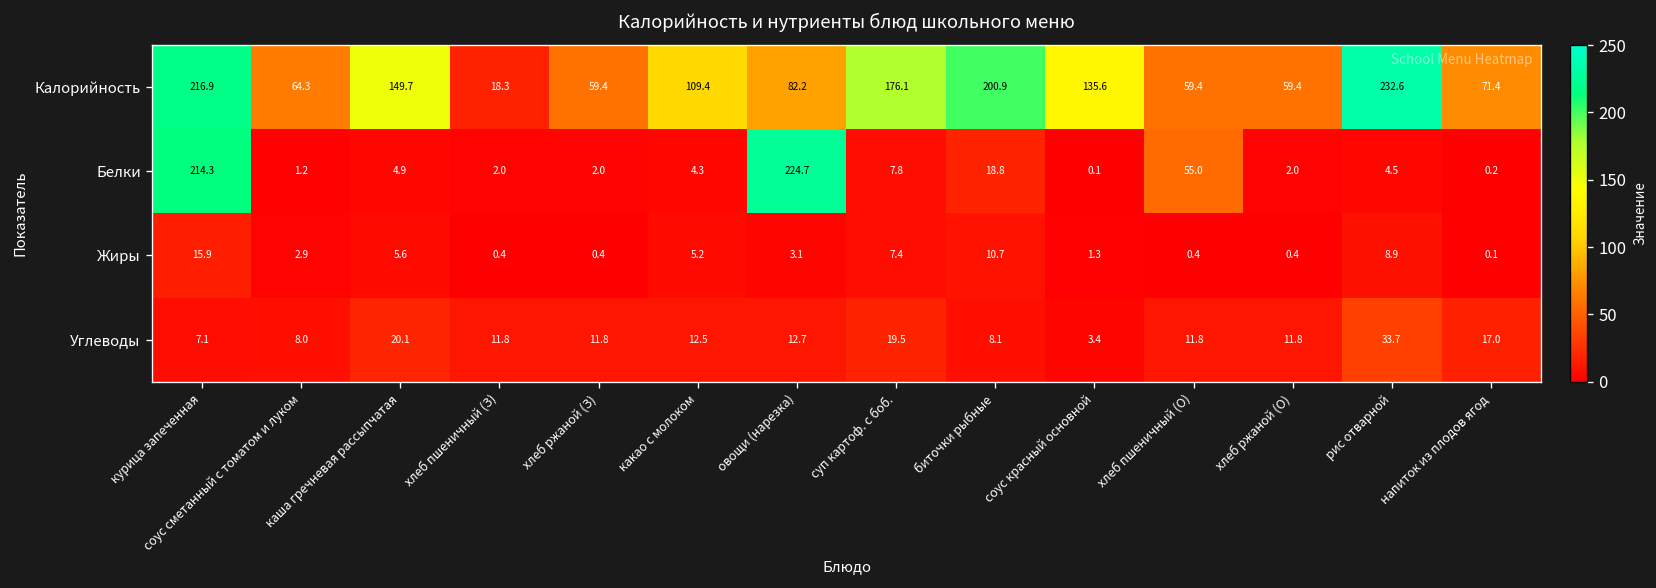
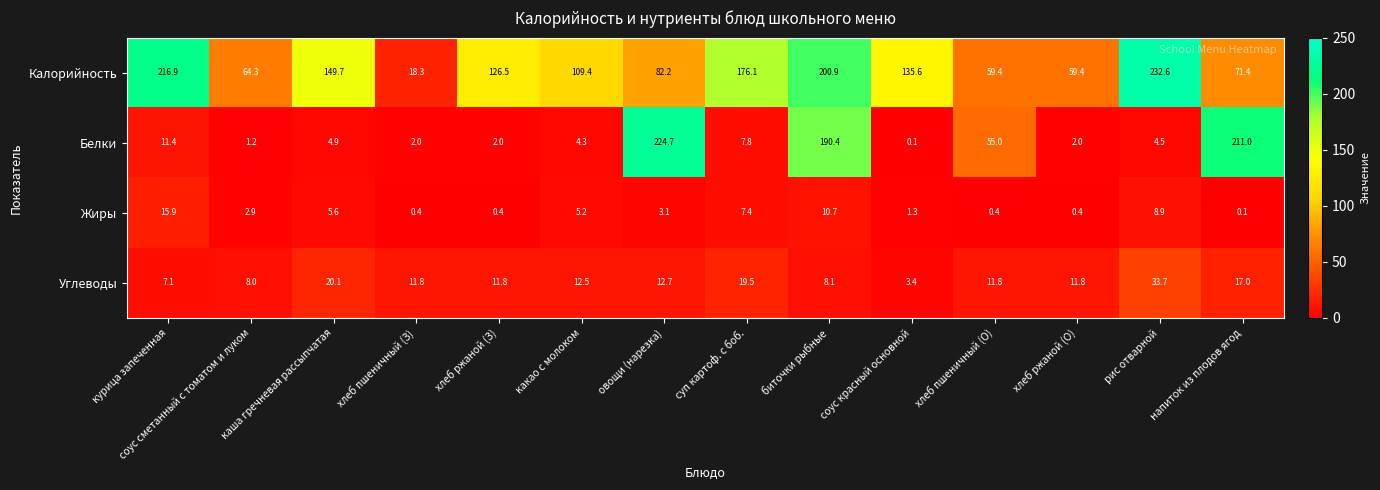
Калорийность, хлеб ржаной (З): 59.4 -> 126.5
Белки, курица запеченная: 214.3 -> 11.4
Белки, биточки рыбные: 18.8 -> 190.4
Белки, напиток из плодов ягод: 0.2 -> 211.0
